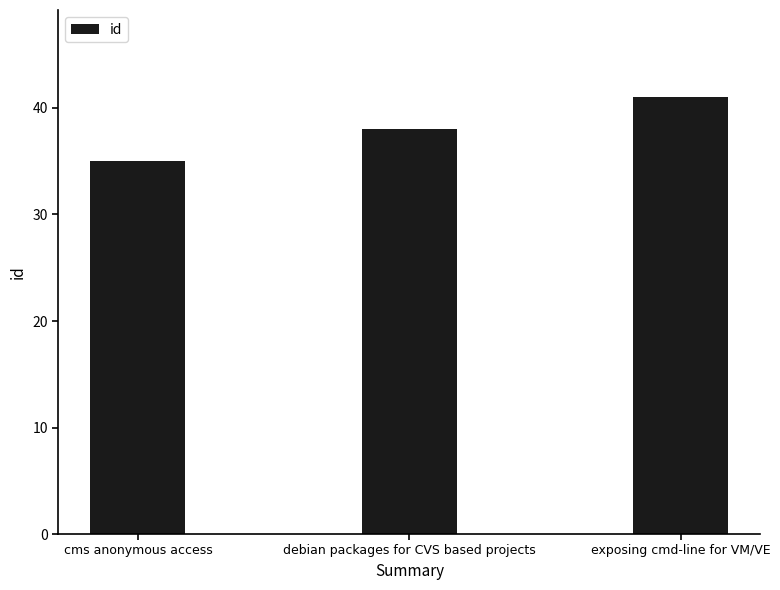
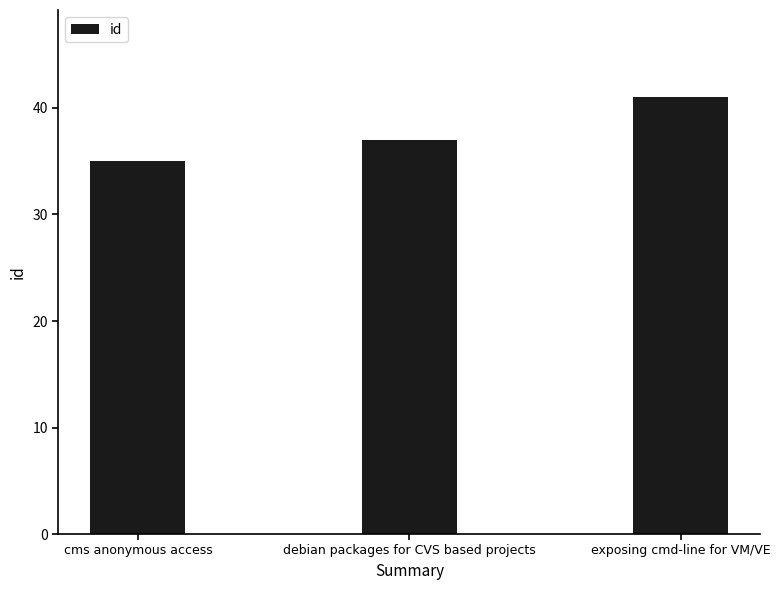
debian packages for CVS based projects: 38 -> 37
